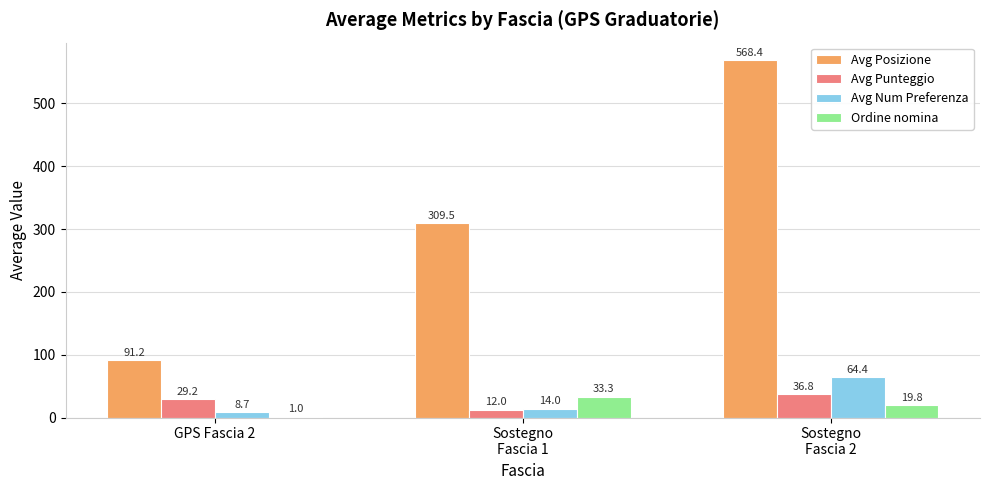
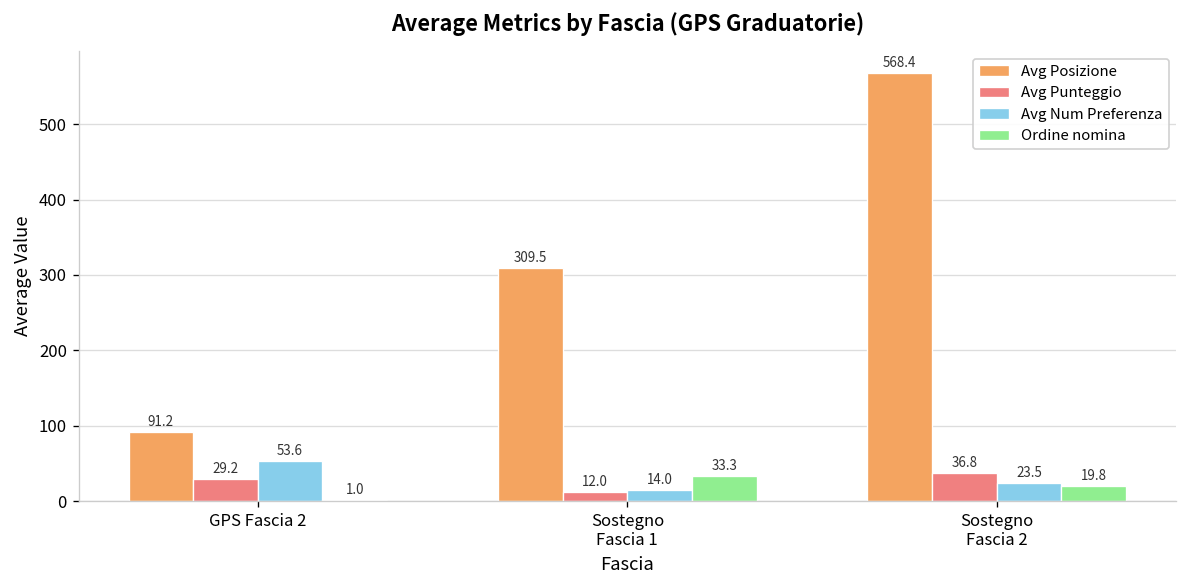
Avg Num Preferenza, GPS Fascia 2: 8.7 -> 53.6
Avg Num Preferenza, Sostegno Fascia 2: 64.4 -> 23.5
